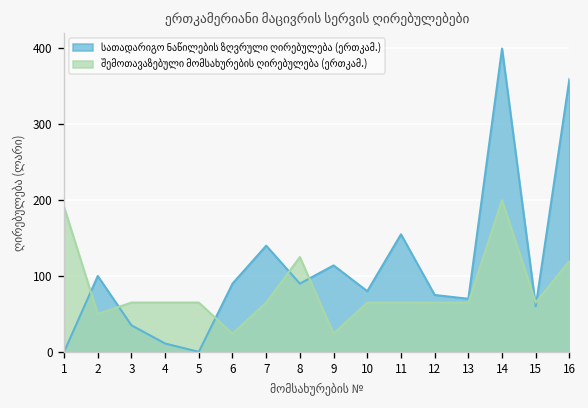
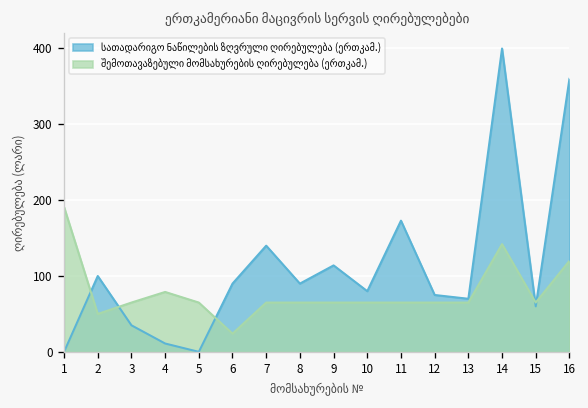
შემოთავაზებული მომსახურების ღირებულება (ერთკამ.), 4: 70 -> 80
შემოთავაზებული მომსახურების ღირებულება (ერთკამ.), 8: 130 -> 70
შემოთავაზებული მომსახურების ღირებულება (ერთკამ.), 9: 20 -> 70
სათადარიგო ნაწილების ზღვრული ღირებულება (ერთკამ.), 11: 160 -> 170
შემოთავაზებული მომსახურების ღირებულება (ერთკამ.), 14: 200 -> 140
